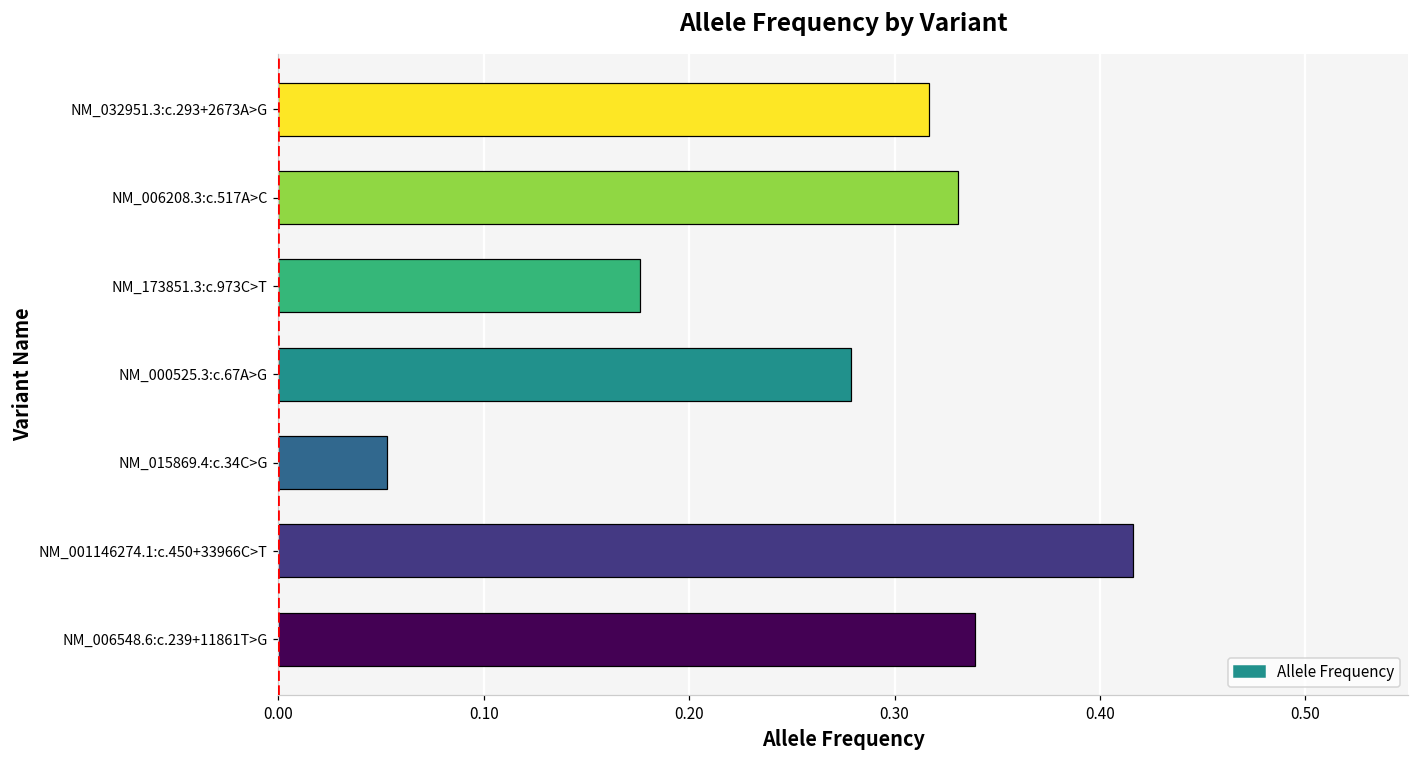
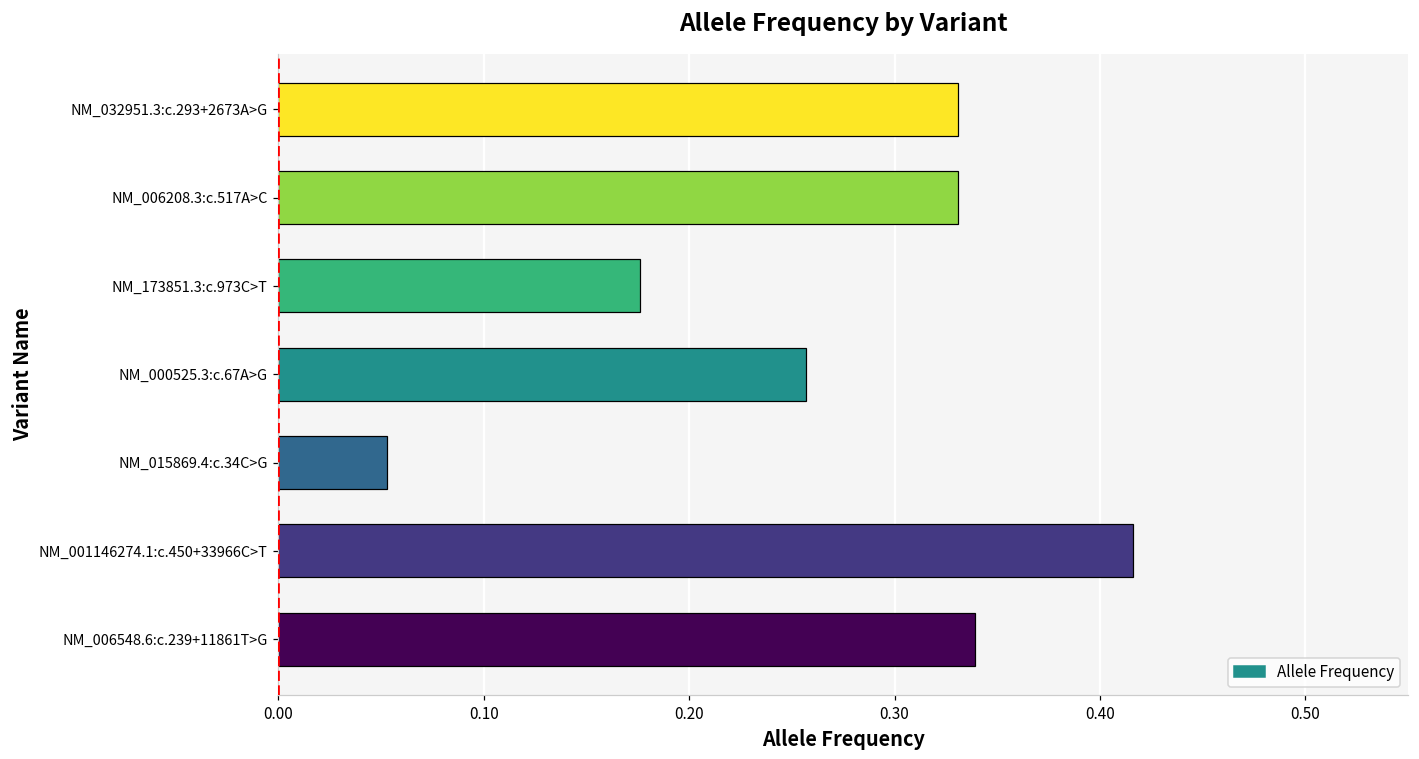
NM_032951.3:c.293+2673A>G: 0.317 -> 0.331
NM_000525.3:c.67A>G: 0.279 -> 0.257
